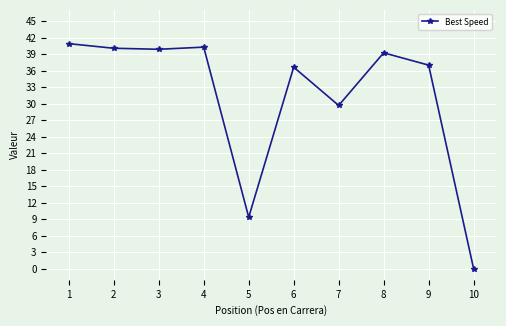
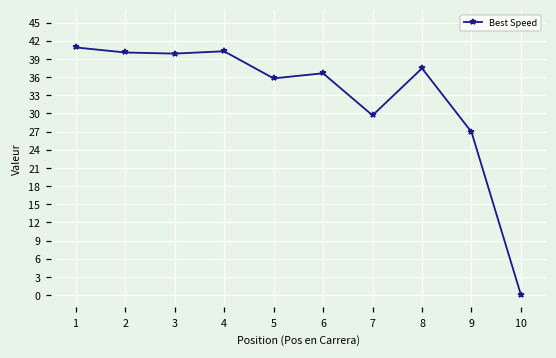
5: 9 -> 36
8: 39 -> 37
9: 37 -> 27
